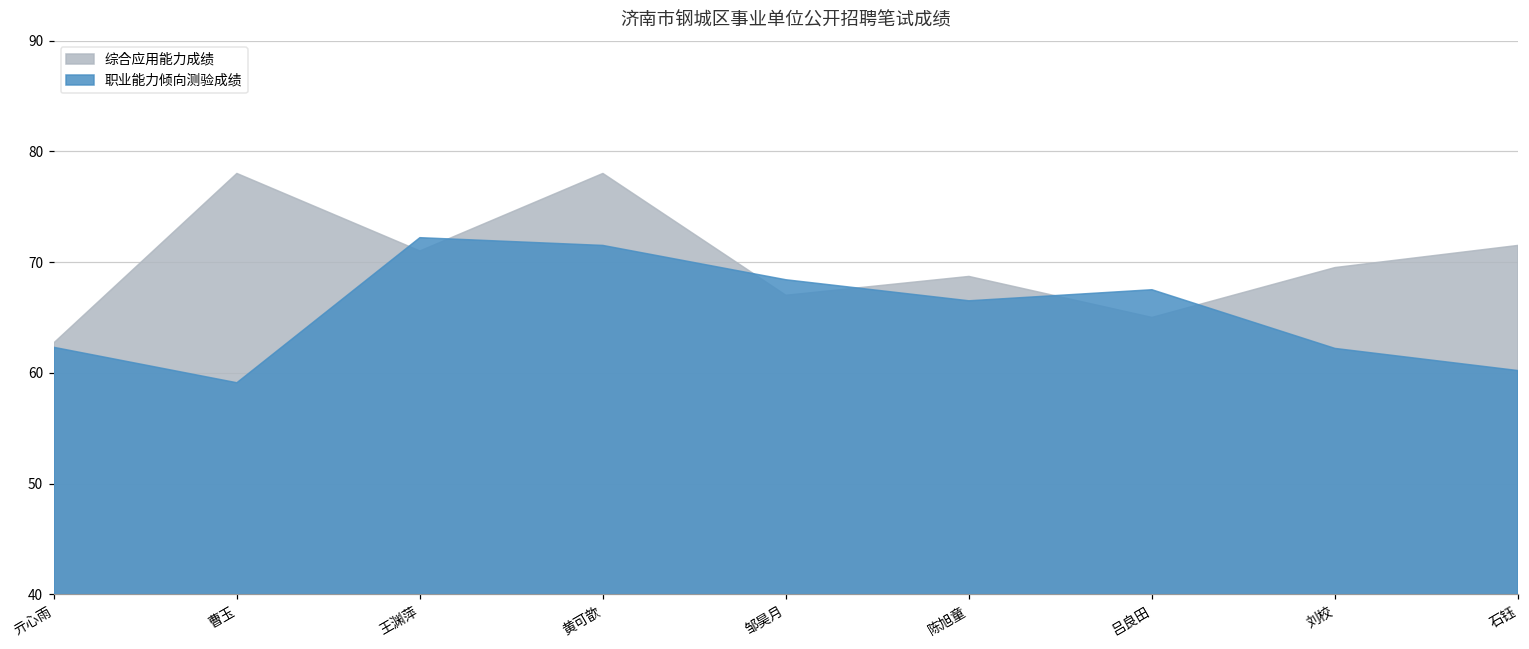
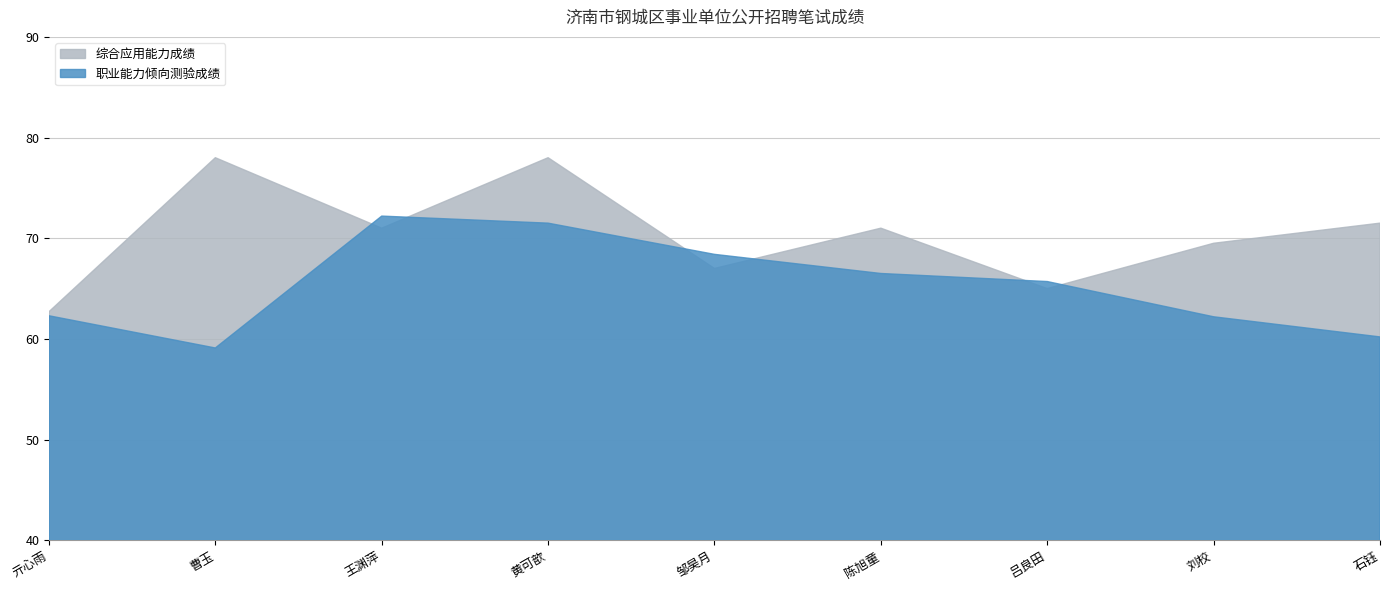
综合应用能力成绩, 陈旭童: 68.7 -> 71.0
职业能力倾向测验成绩, 吕良田: 67.5 -> 65.7
